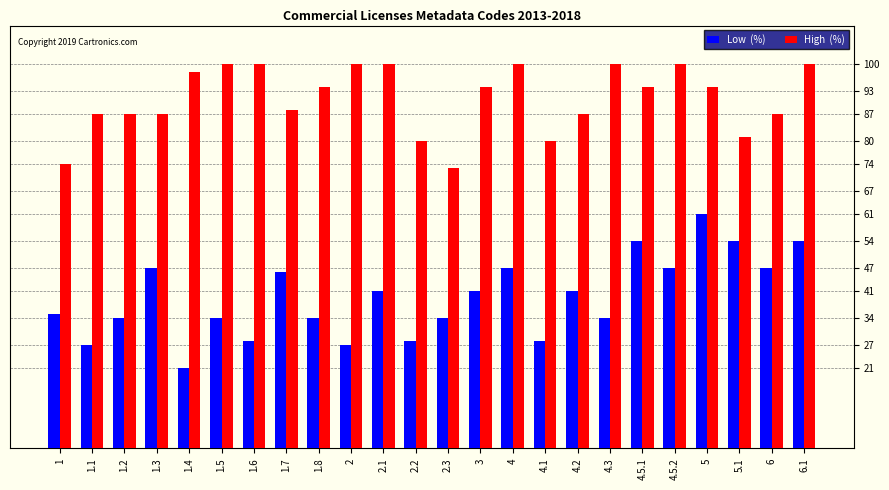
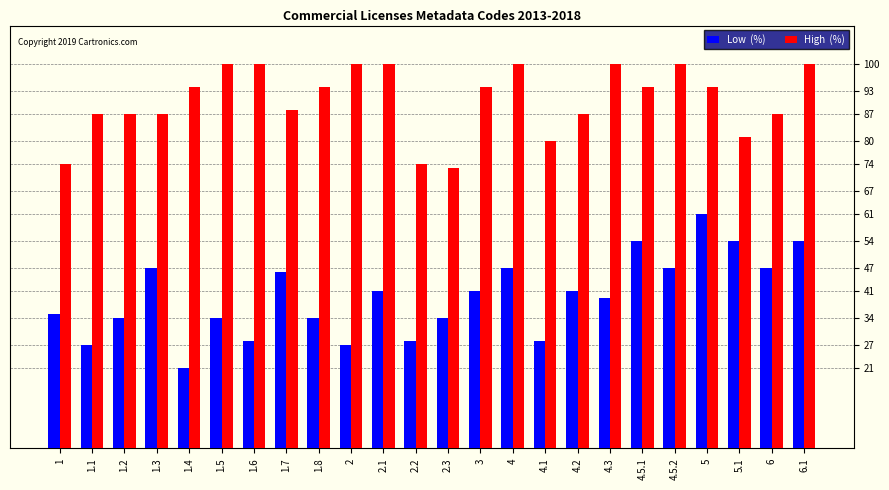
High (%), 1.4: 98 -> 94
High (%), 2.2: 80 -> 74
Low (%), 4.3: 34 -> 39
